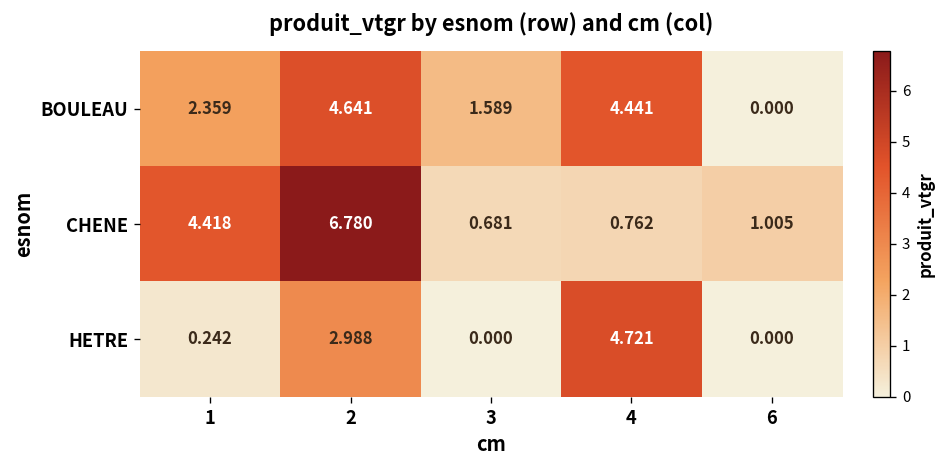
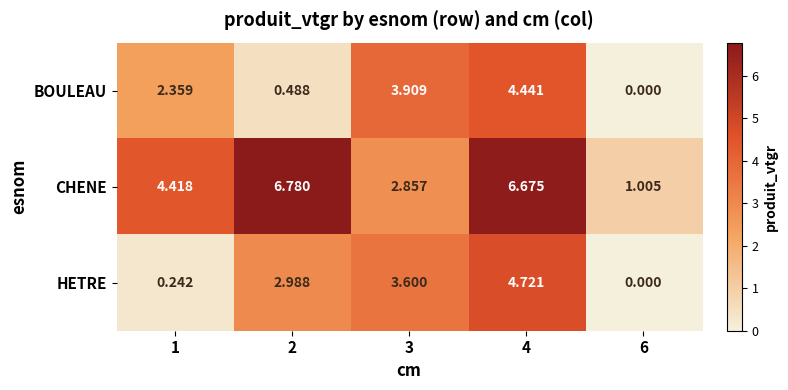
BOULEAU, 2: 4.641 -> 0.488
BOULEAU, 3: 1.589 -> 3.909
CHENE, 3: 0.681 -> 2.857
CHENE, 4: 0.762 -> 6.675
HETRE, 3: 0.000 -> 3.600
